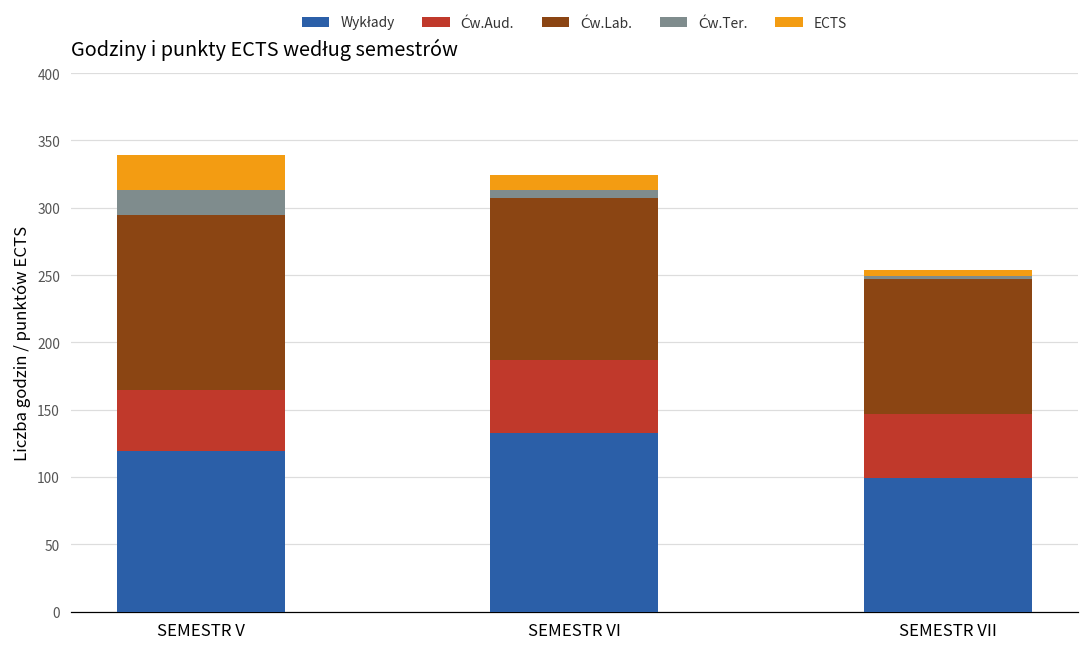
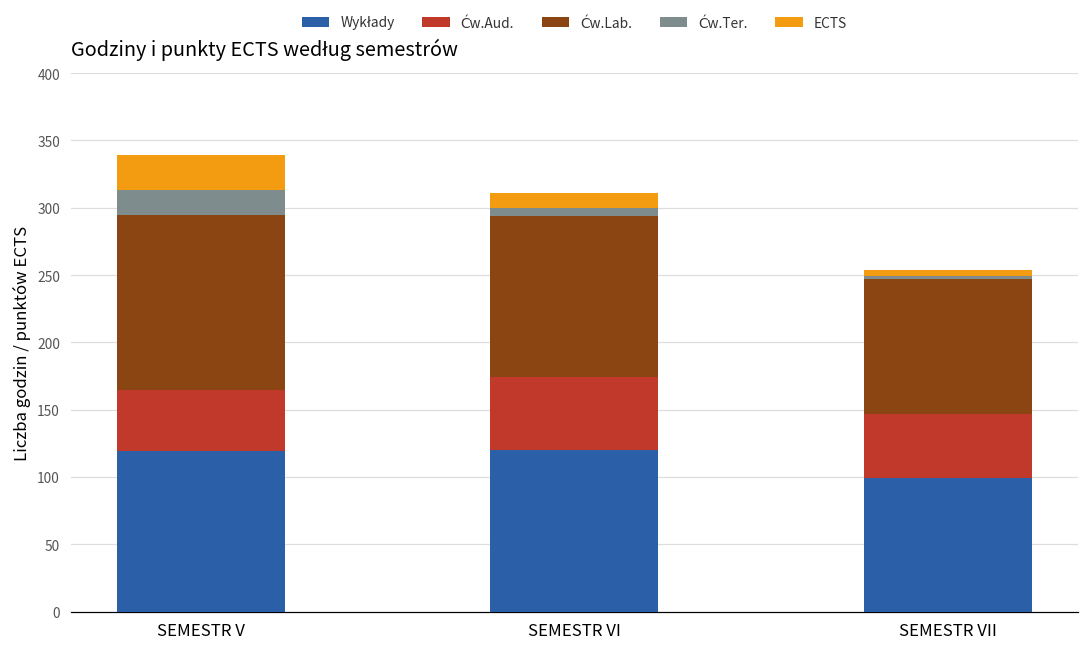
Wykłady, SEMESTR VI: 133 -> 120
